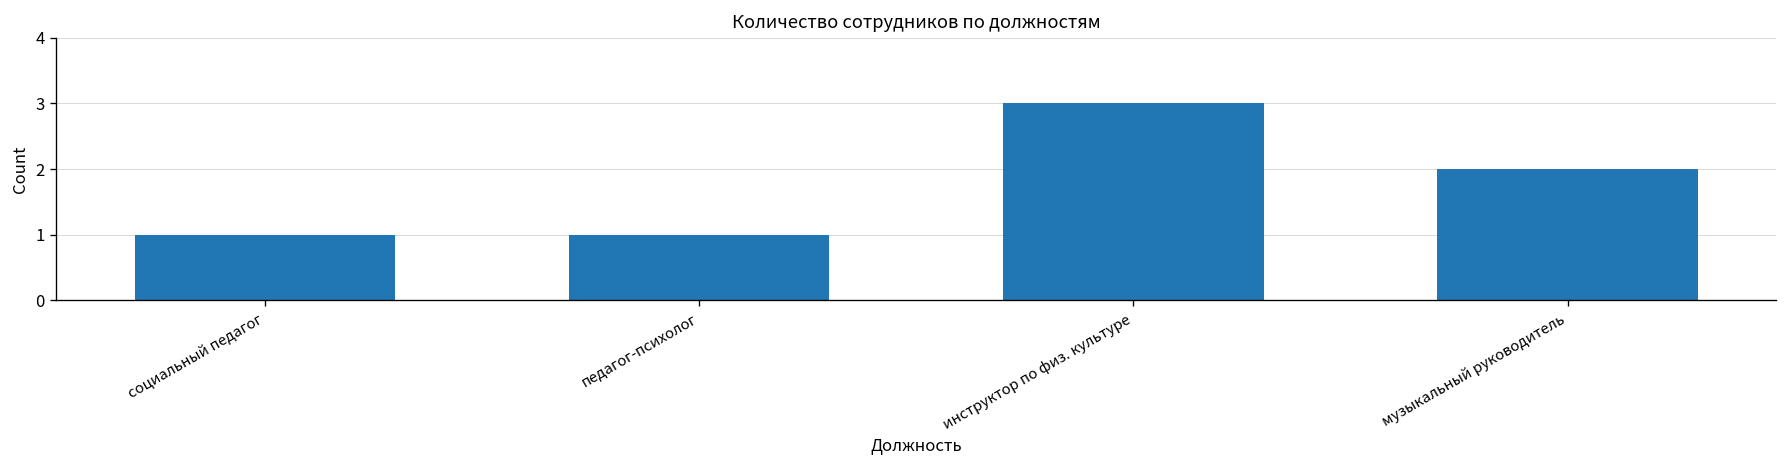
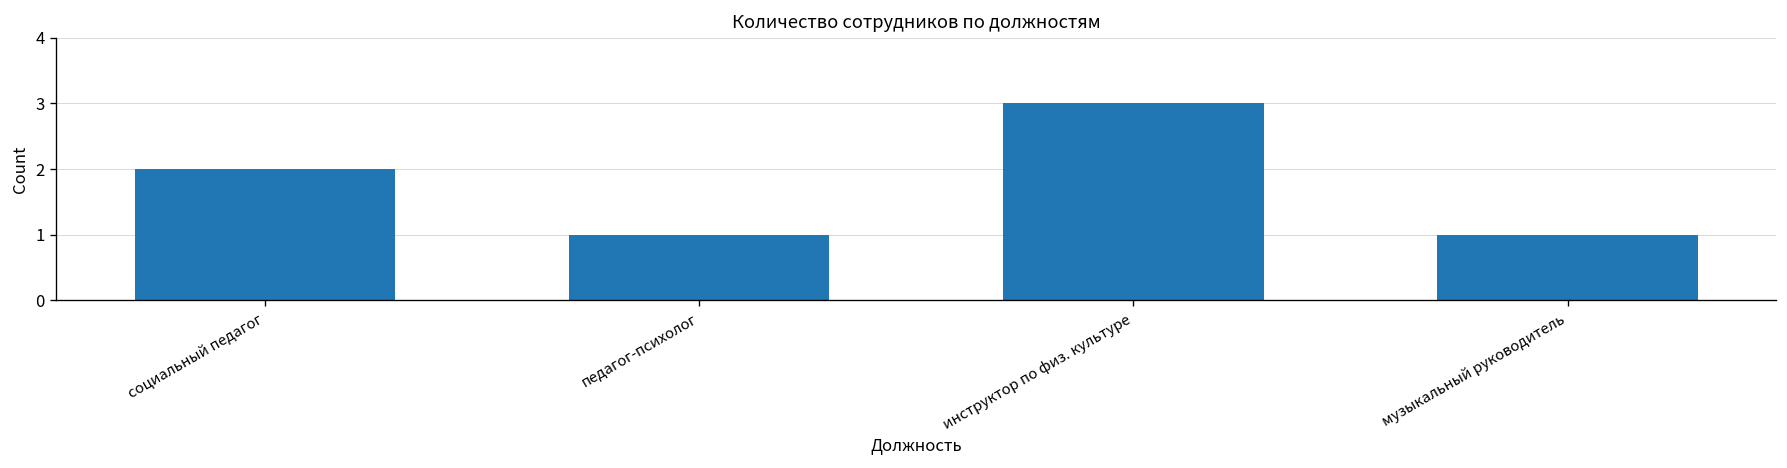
социальный педагог: 1 -> 2
музыкальный руководитель: 2 -> 1
